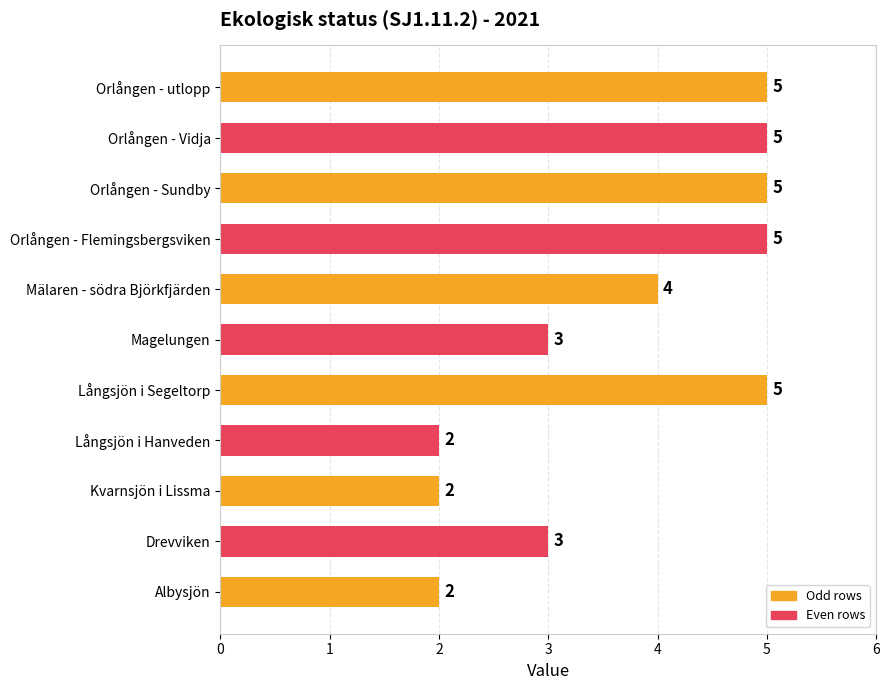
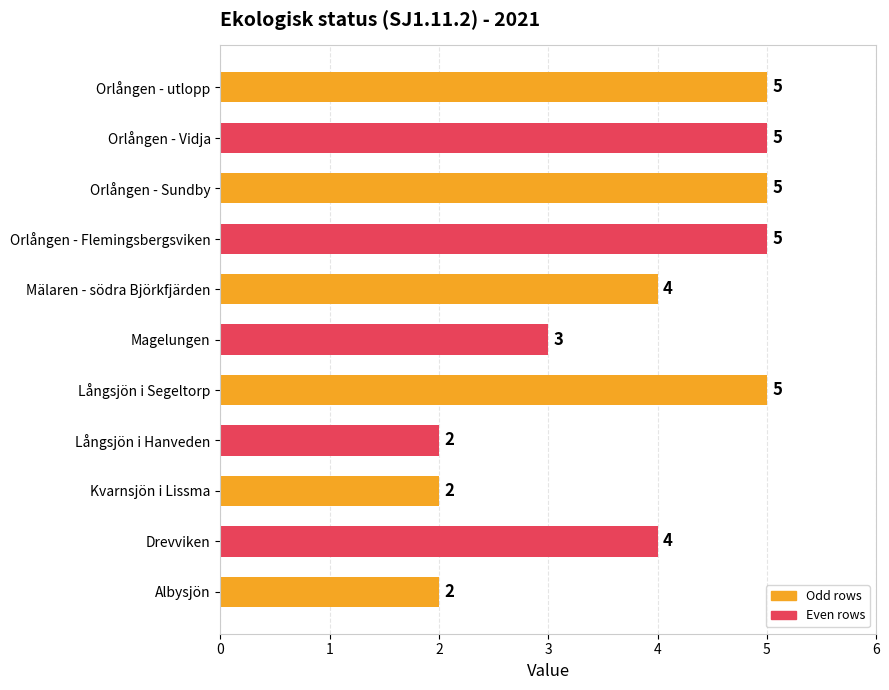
Drevviken: 3 -> 4
